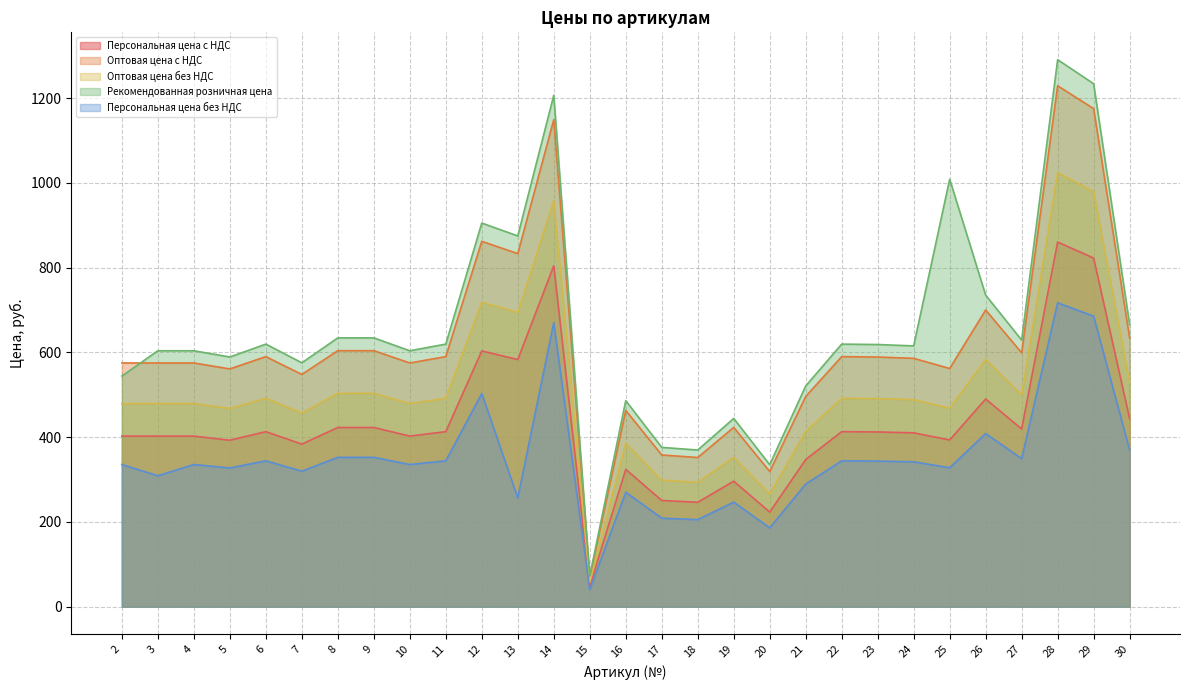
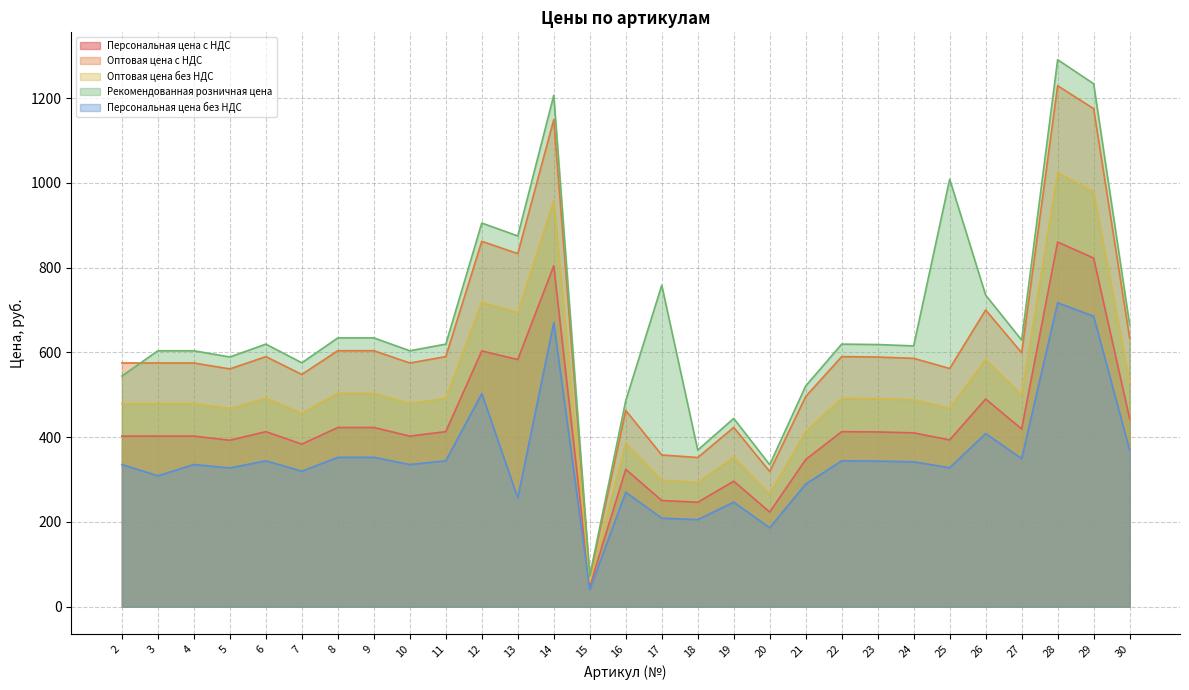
Рекомендованная розничная цена, 17: 380 -> 760
